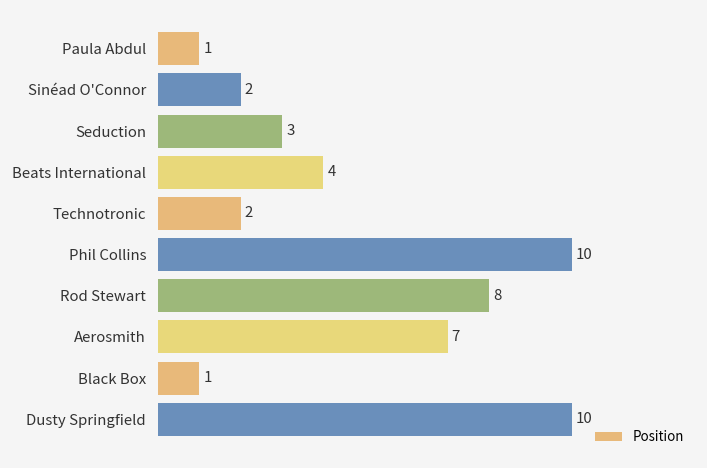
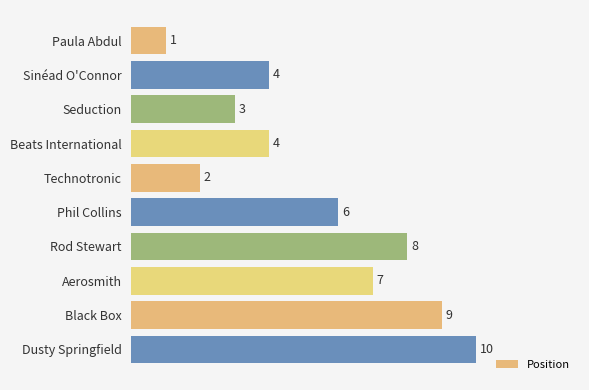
Sinéad O'Connor: 2 -> 4
Phil Collins: 10 -> 6
Black Box: 1 -> 9
